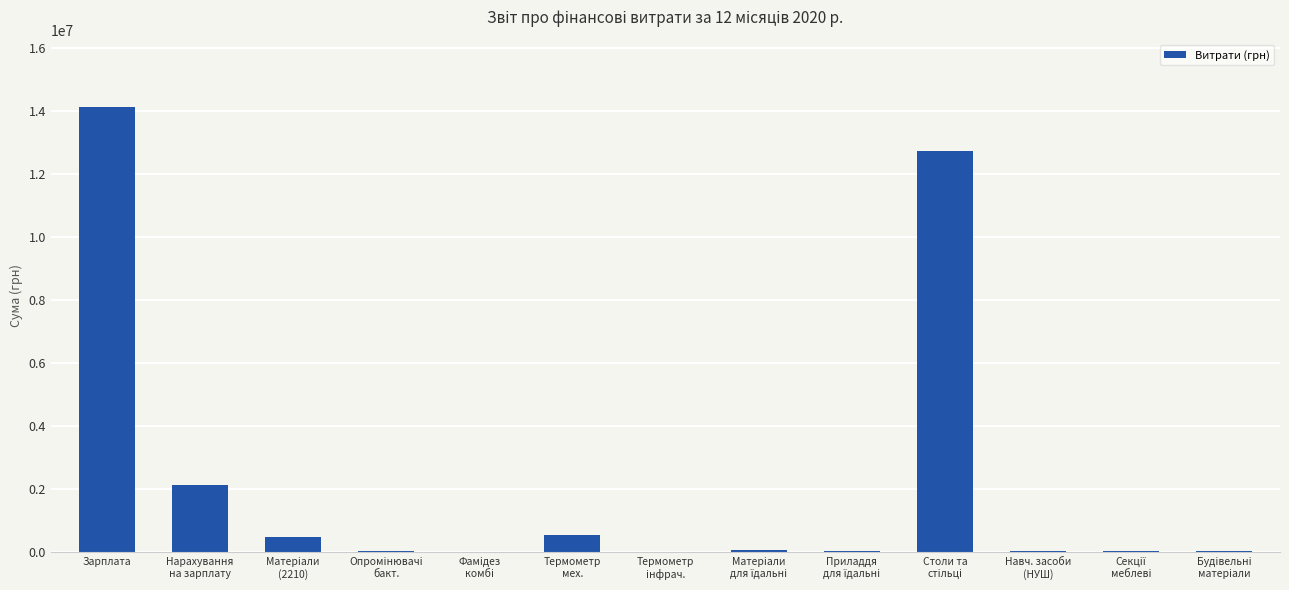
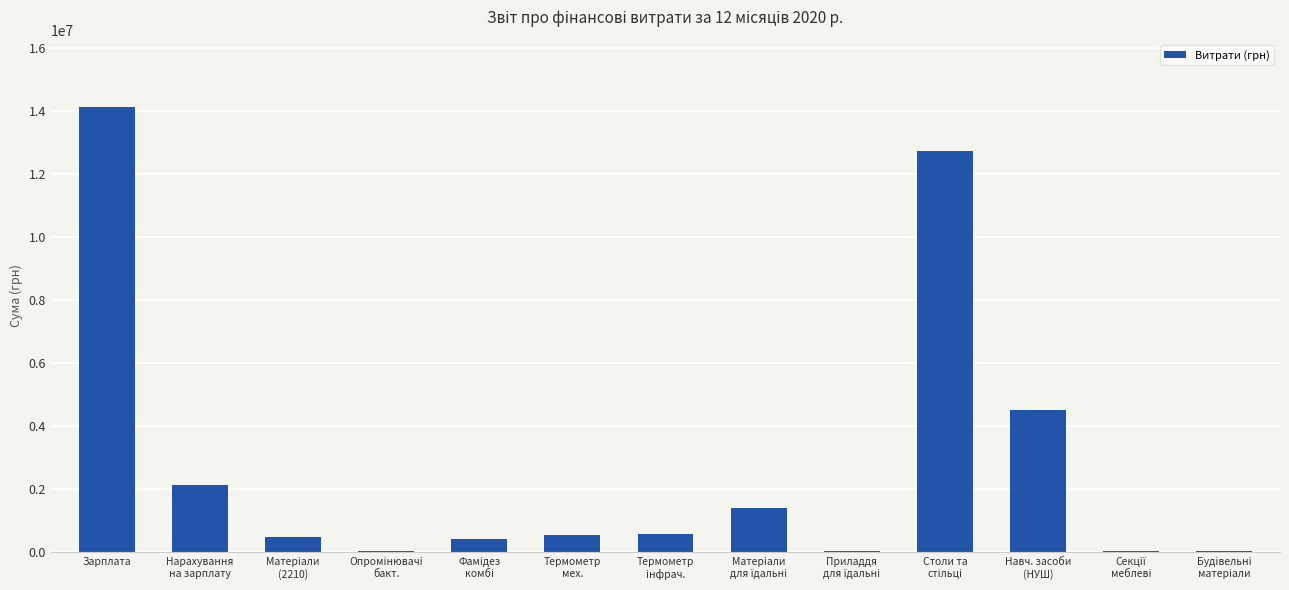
Фамідез комбі: 0 -> 400000
Термометр інфрач.: 0 -> 600000
Матеріали для їдальні: 100000 -> 1400000
Навч. засоби (НУШ): 0 -> 4500000
